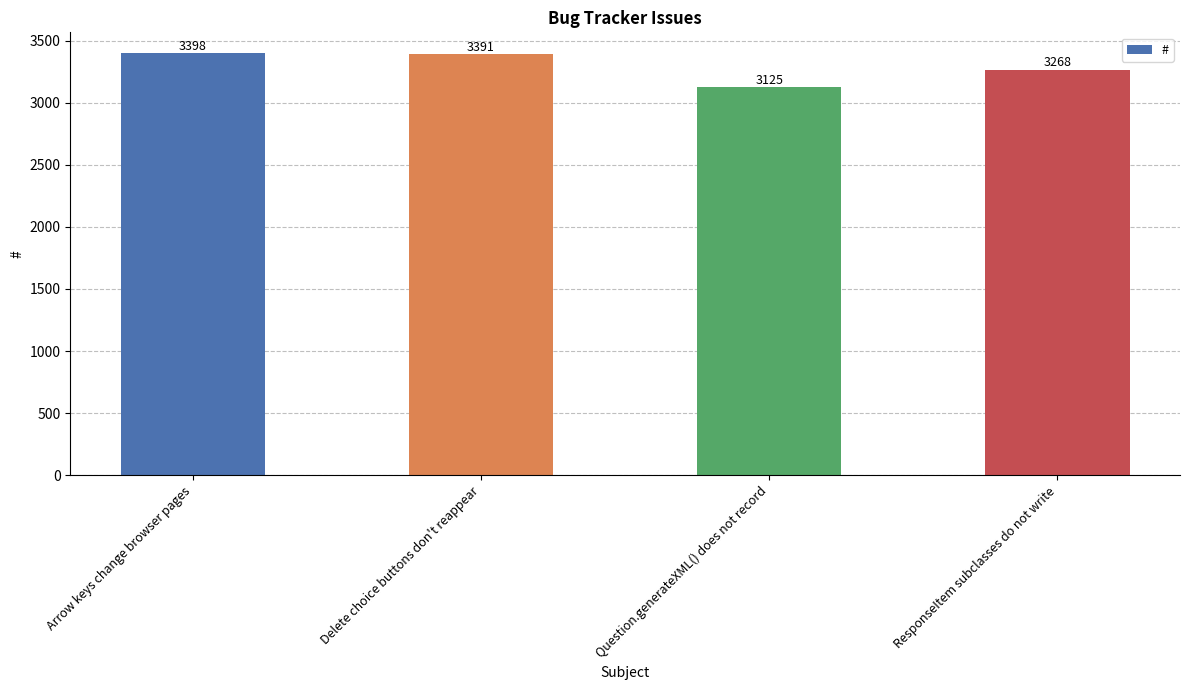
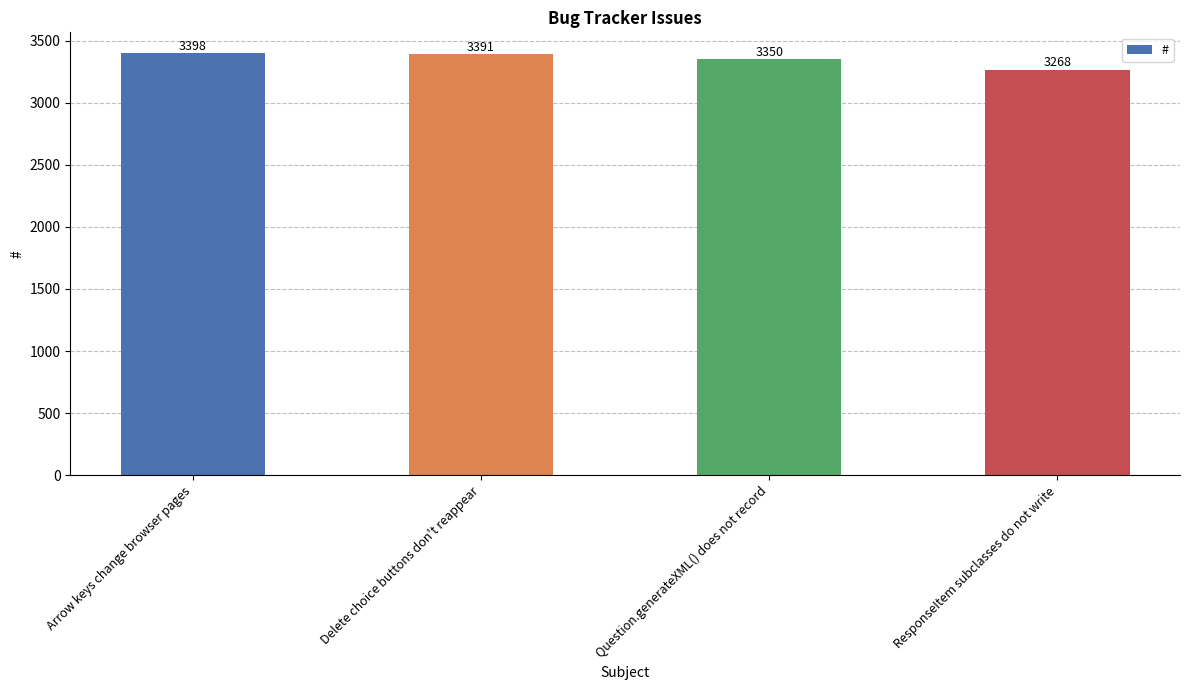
Question.generateXML() does not record: 3125 -> 3350
